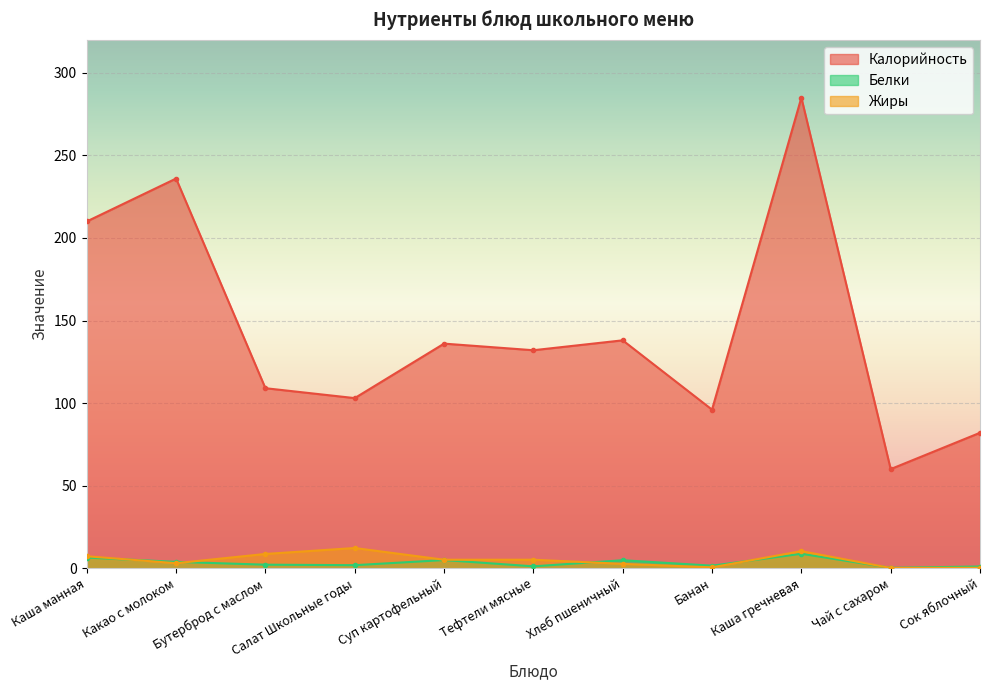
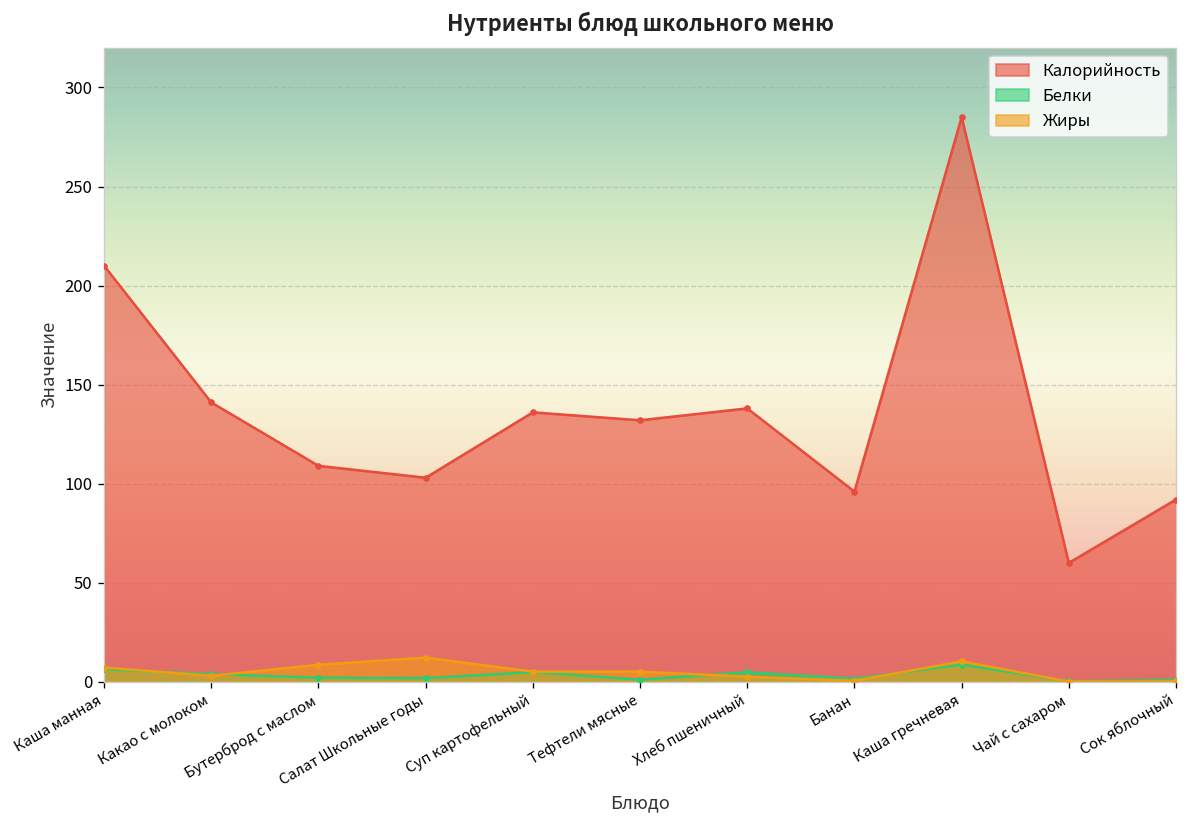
Калорийность, Какао с молоком: 236 -> 141
Калорийность, Сок яблочный: 82 -> 92
